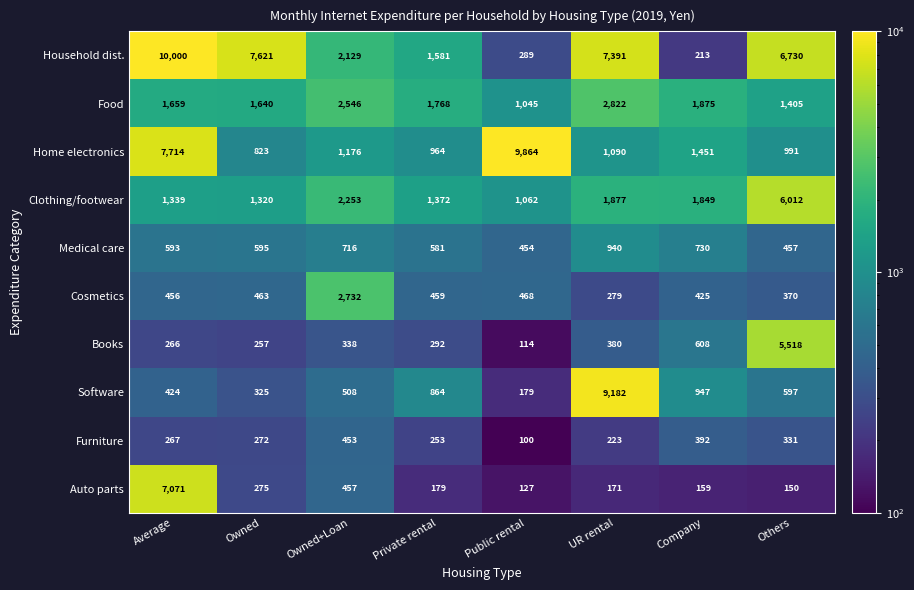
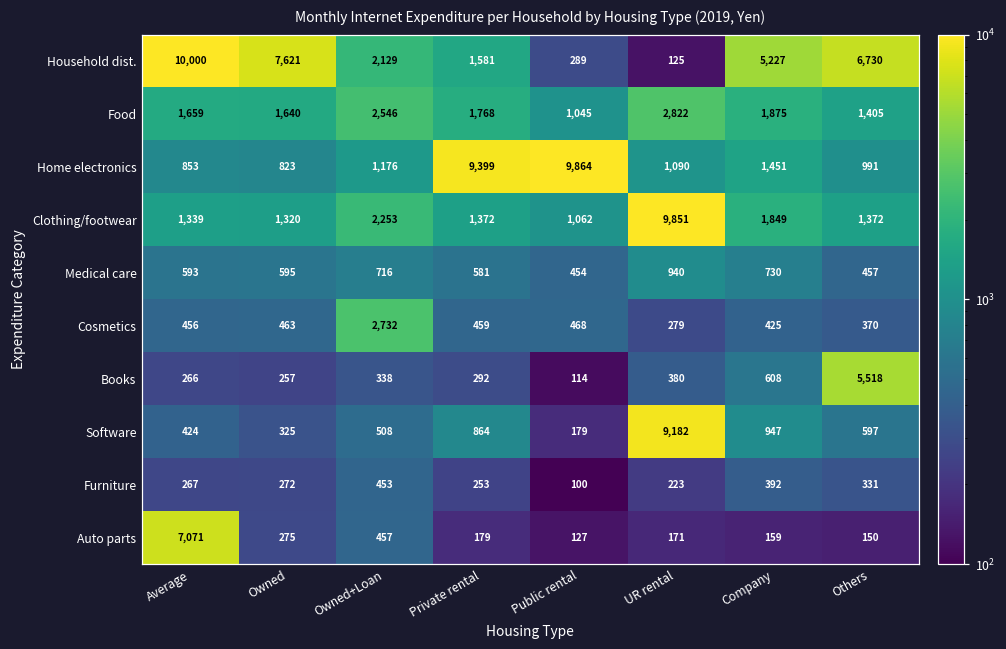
Household dist., UR rental: 7,391 -> 125
Household dist., Company: 213 -> 5,227
Home electronics, Average: 7,714 -> 853
Home electronics, Private rental: 964 -> 9,399
Clothing/footwear, UR rental: 1,877 -> 9,851
Clothing/footwear, Others: 6,012 -> 1,372
